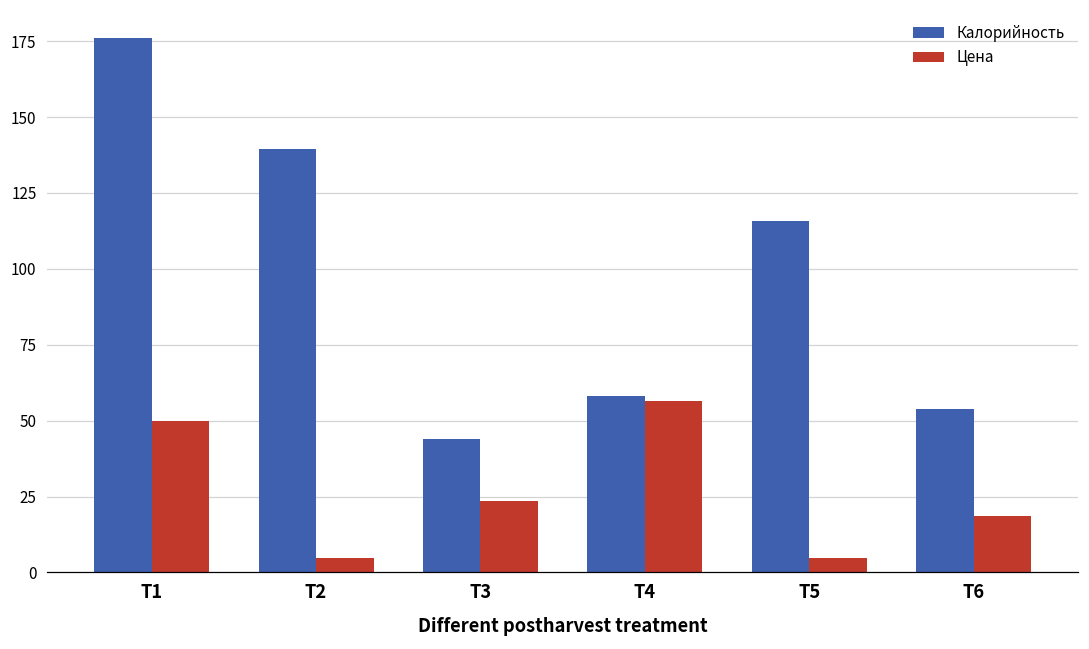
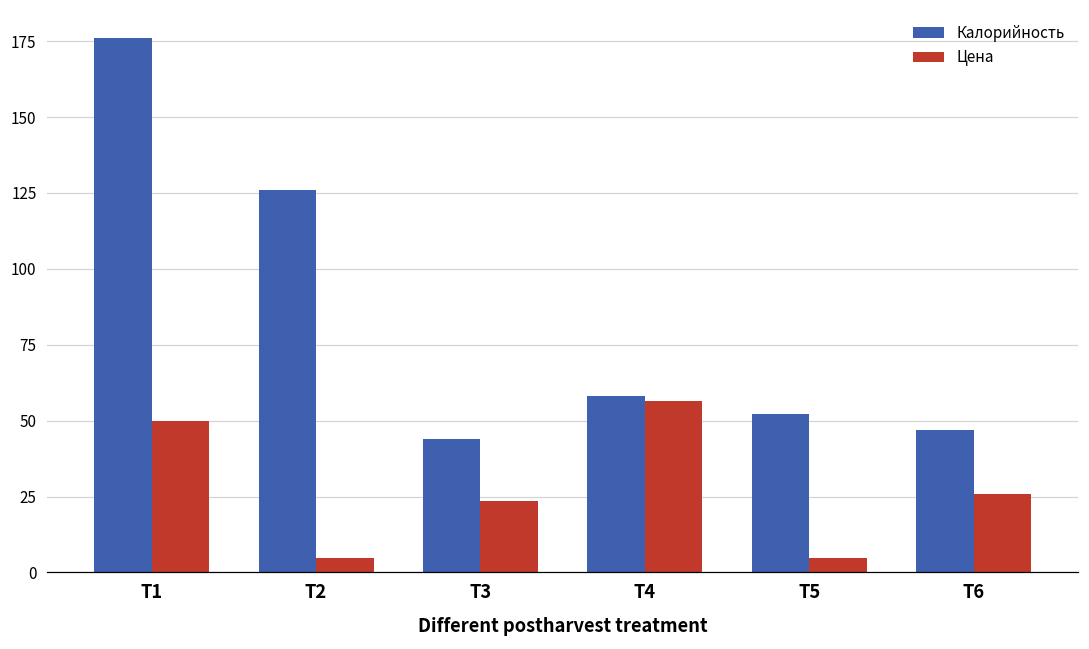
Калорийность, T2: 140 -> 126
Калорийность, T5: 116 -> 52
Калорийность, T6: 54 -> 47
Цена, T6: 19 -> 26
